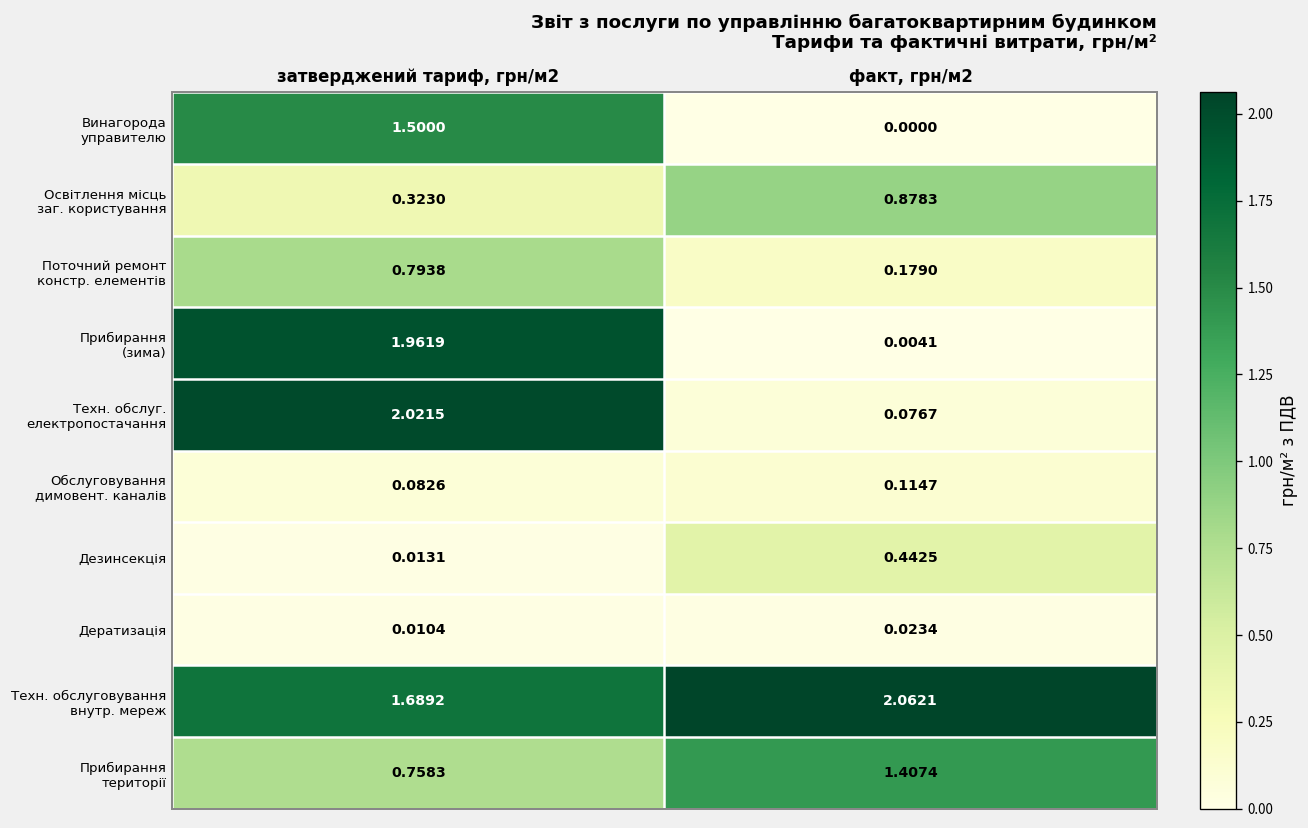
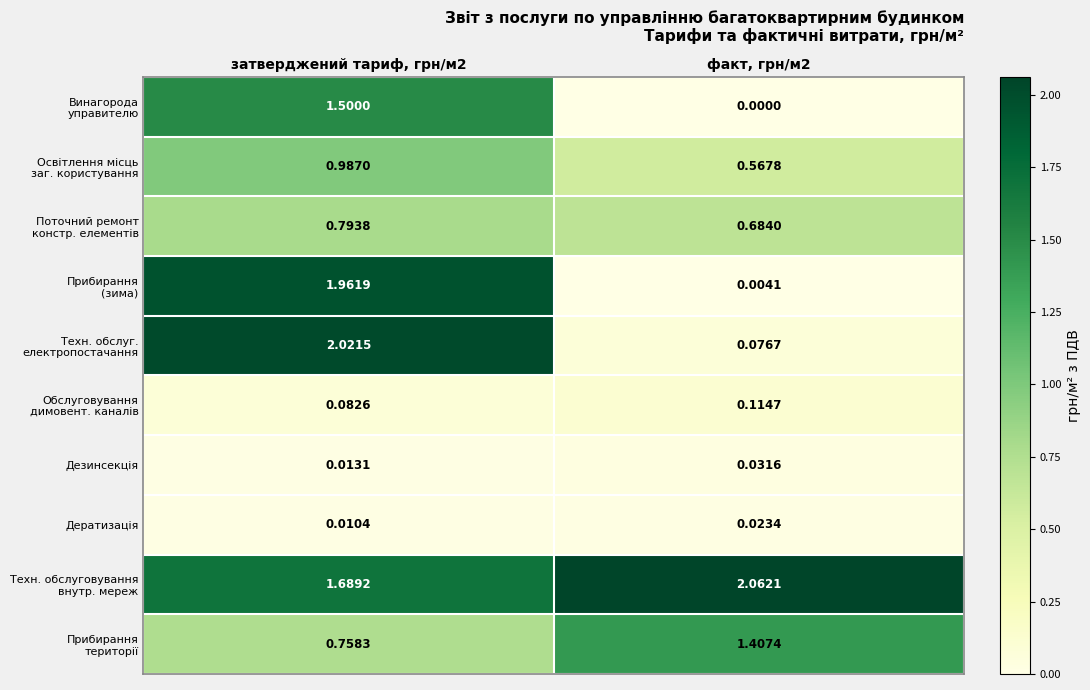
Освітлення місць заг. користування, затверджений тариф, грн/м2: 0.3230 -> 0.9870
Освітлення місць заг. користування, факт, грн/м2: 0.8783 -> 0.5678
Поточний ремонт констр. елементів, факт, грн/м2: 0.1790 -> 0.6840
Дезинсекція, факт, грн/м2: 0.4425 -> 0.0316
